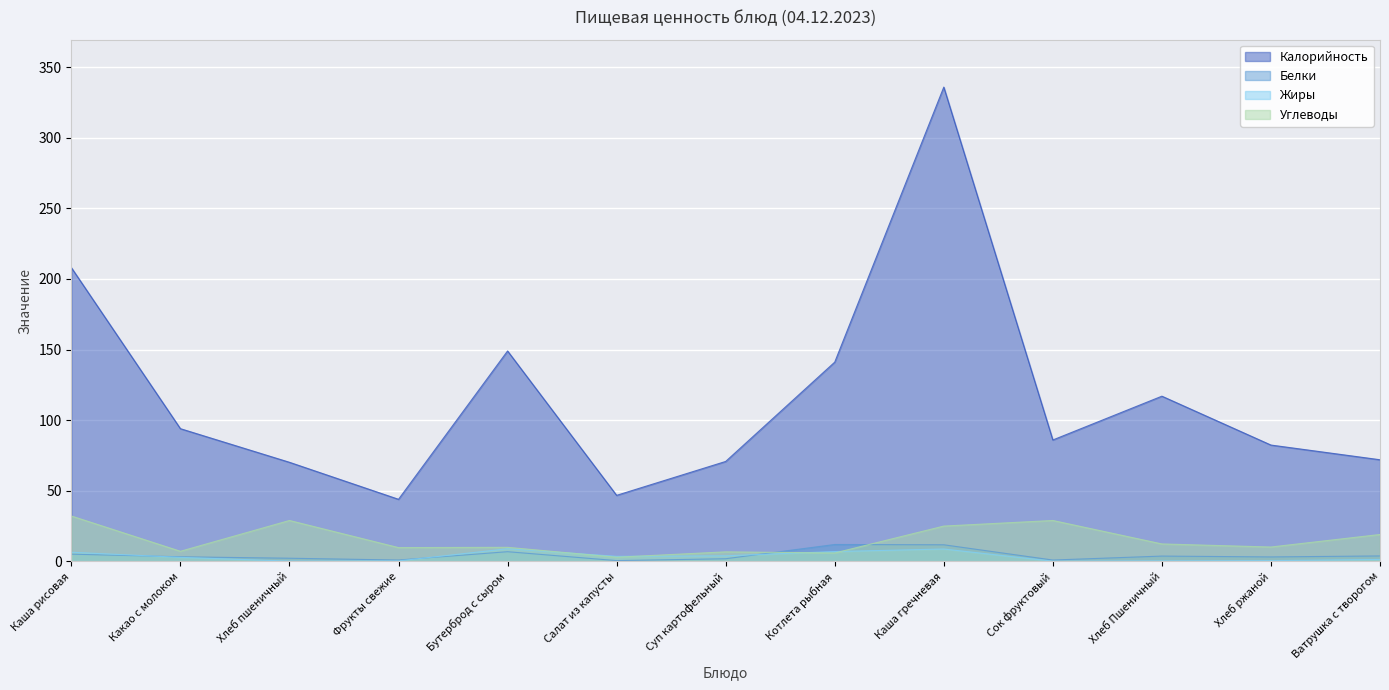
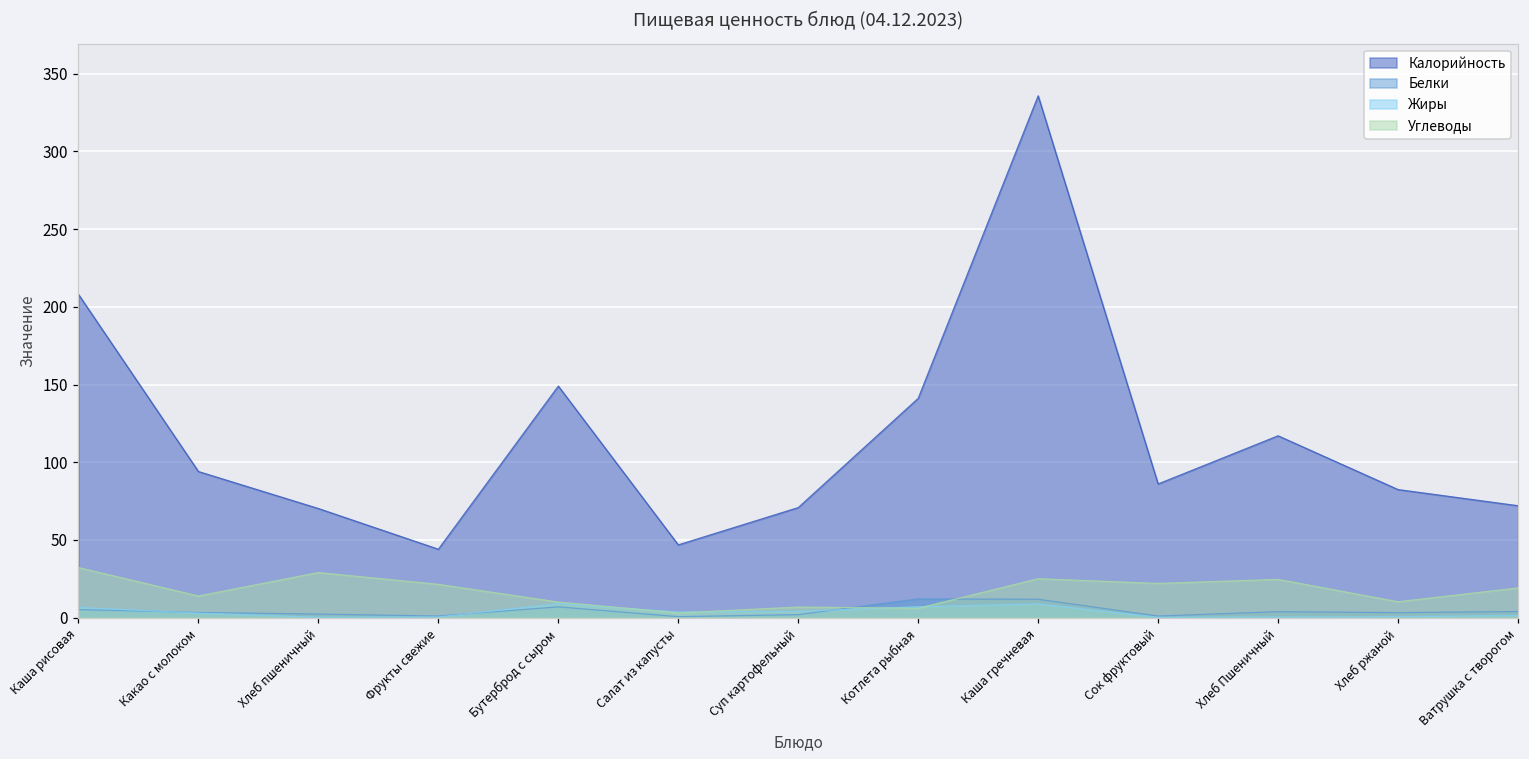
Углеводы, Какао с молоком: 7 -> 14
Углеводы, Фрукты свежие: 10 -> 21
Углеводы, Сок фруктовый: 29 -> 22
Углеводы, Хлеб Пшеничный: 12 -> 25
